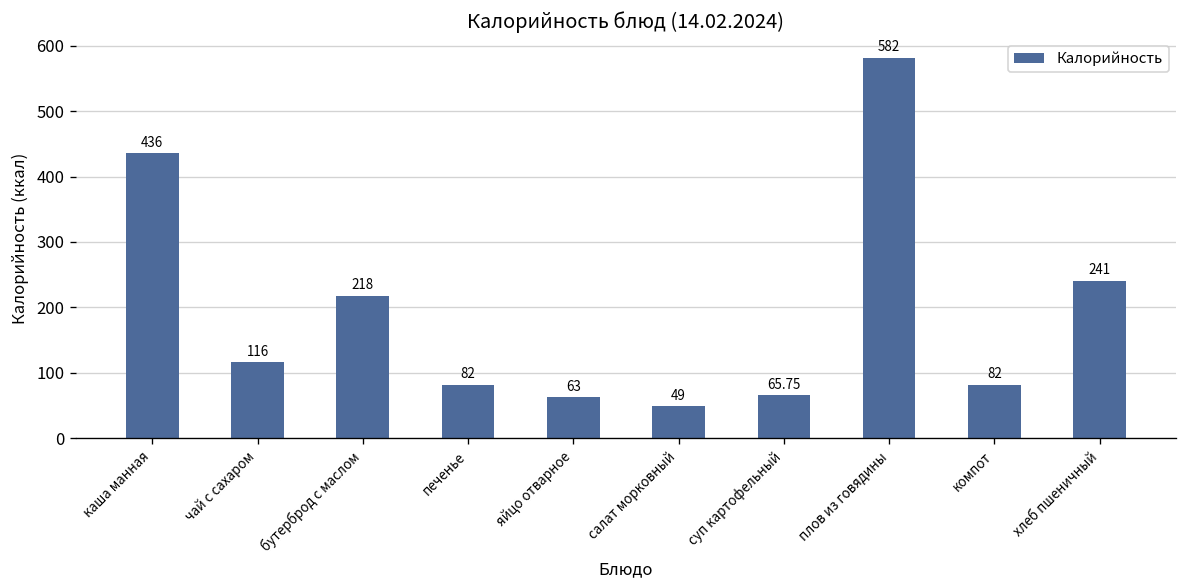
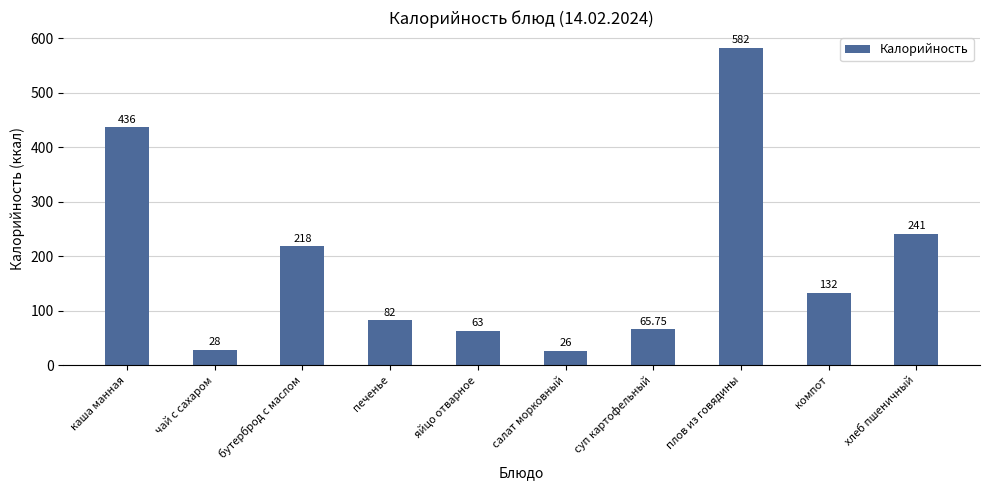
чай с сахаром: 116 -> 28
салат морковный: 49 -> 26
компот: 82 -> 132
